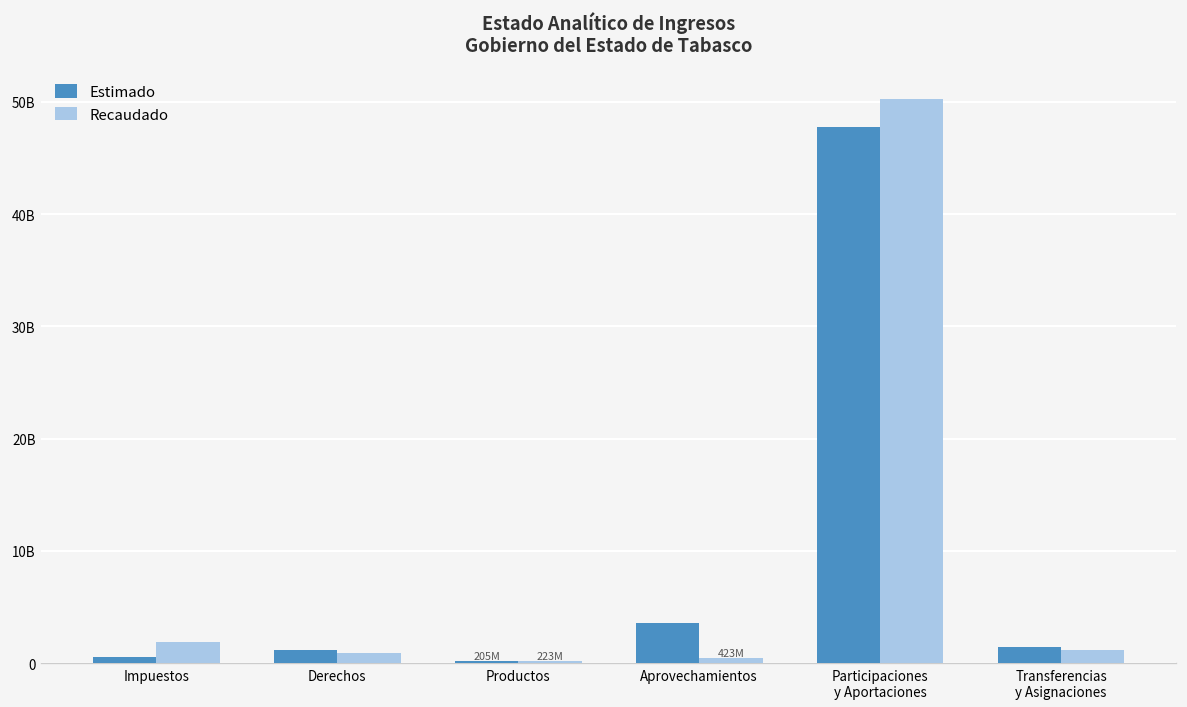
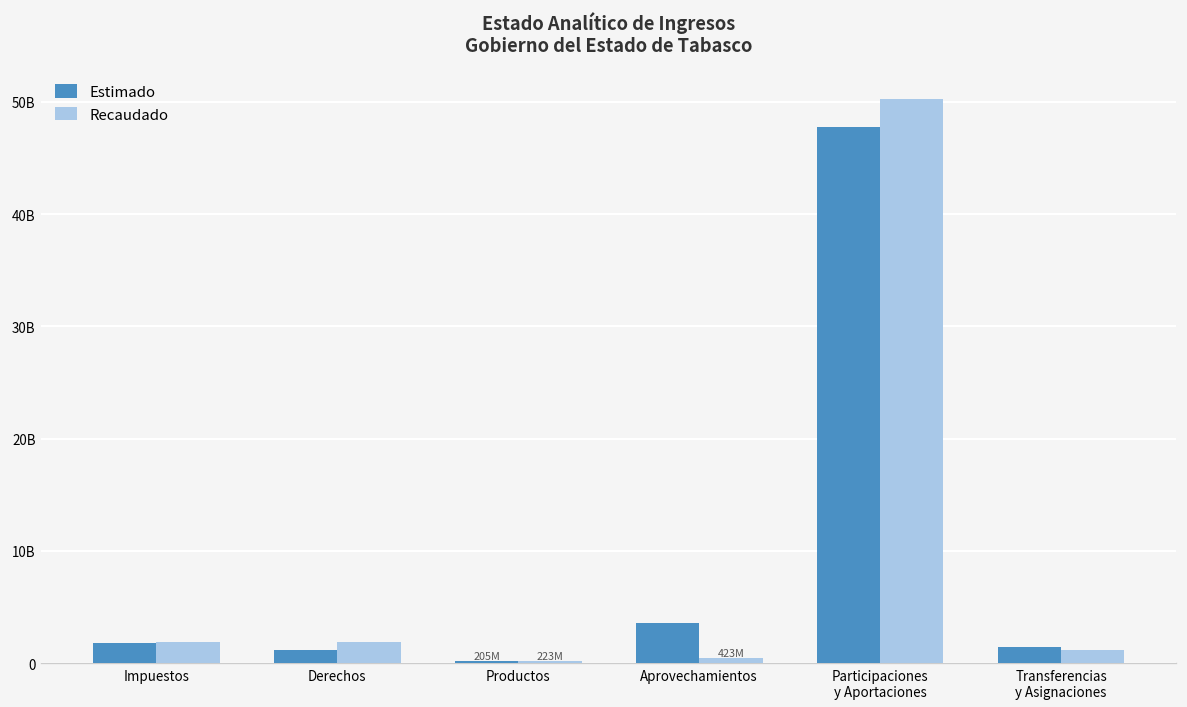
Estimado, Impuestos: 1000000000 -> 2000000000
Recaudado, Derechos: 1000000000 -> 2000000000
